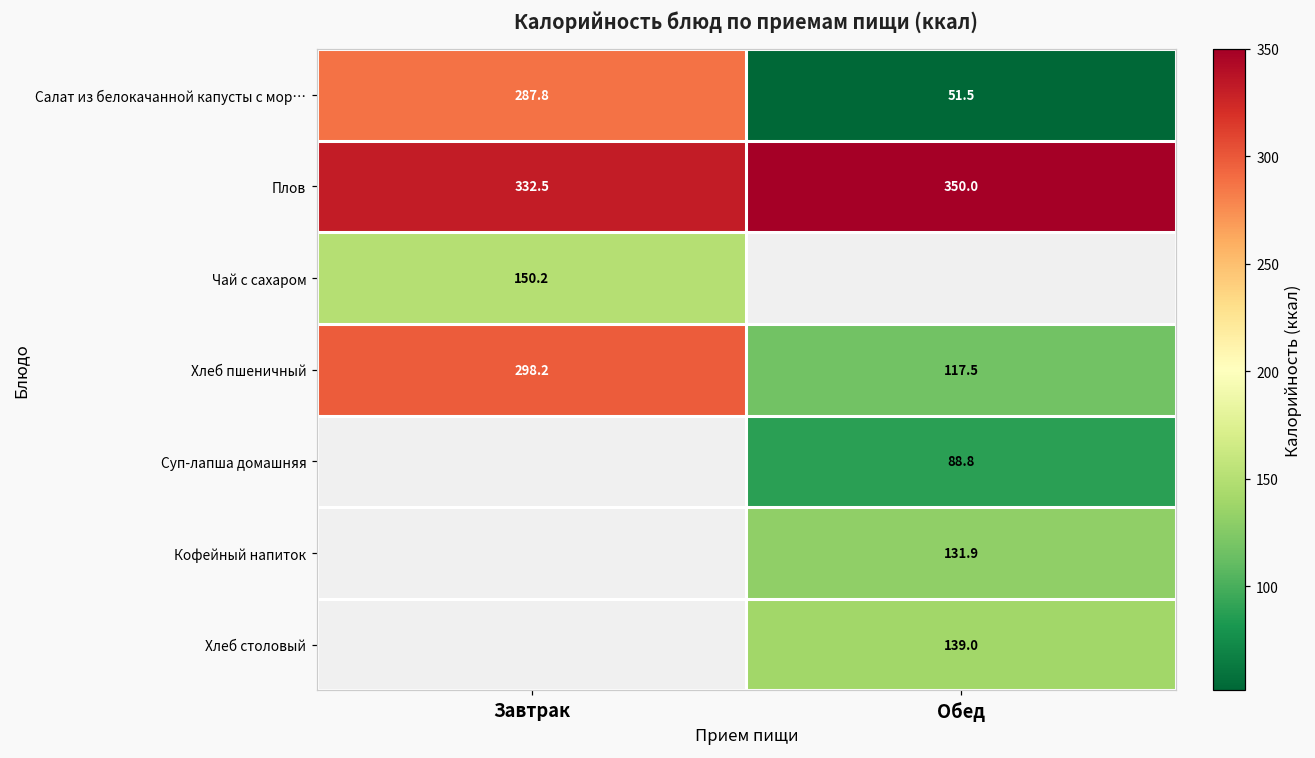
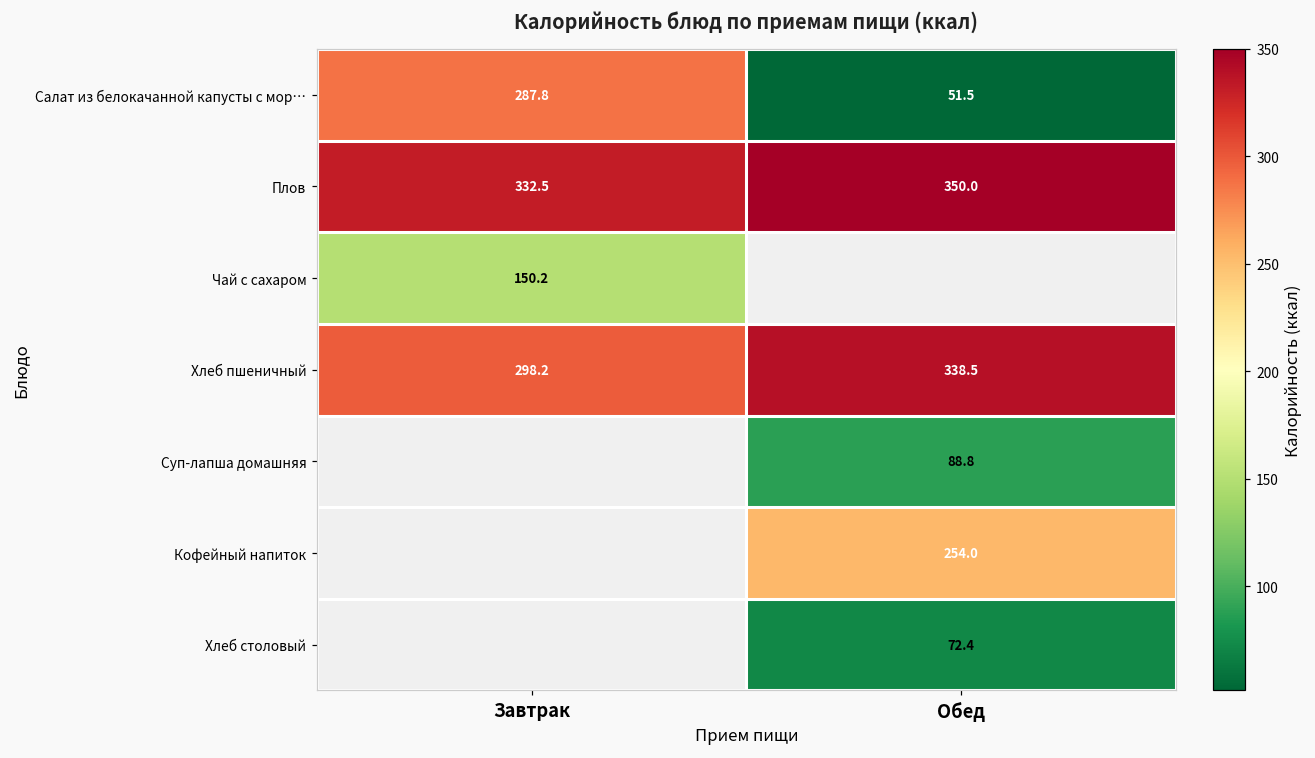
Хлеб пшеничный, Обед: 117.5 -> 338.5
Кофейный напиток, Обед: 131.9 -> 254.0
Хлеб столовый, Обед: 139.0 -> 72.4
